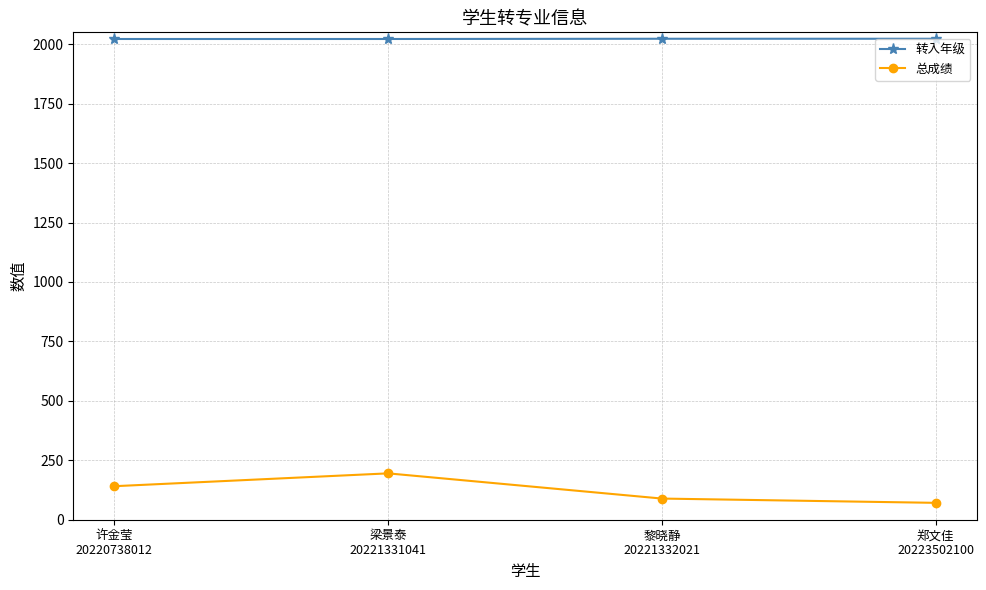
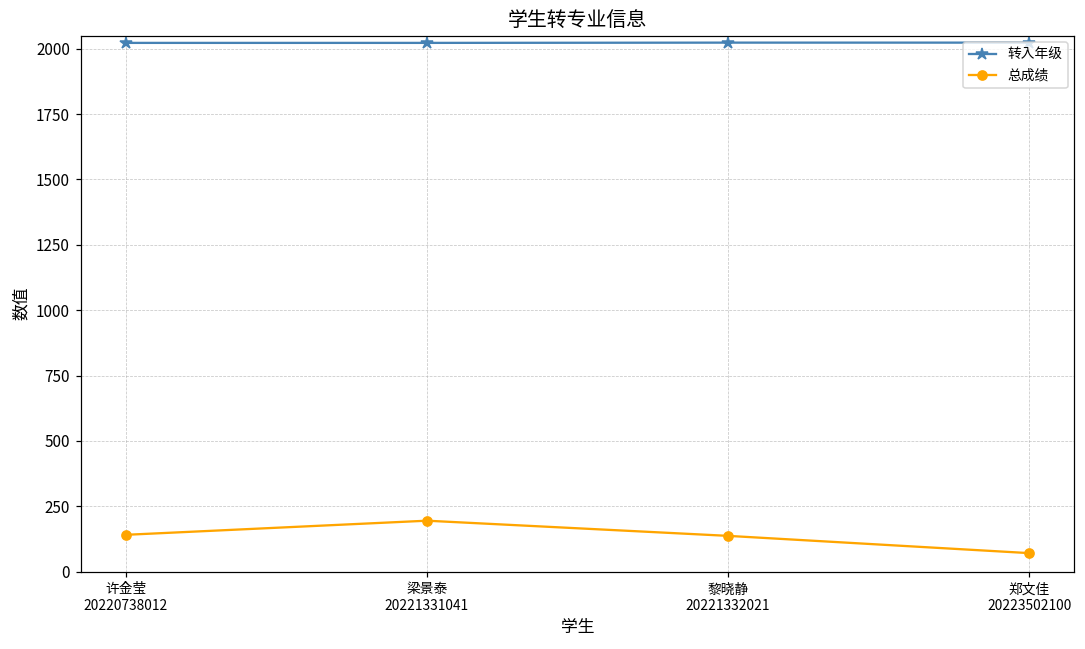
总成绩, 黎晓静 20221332021: 90 -> 140
